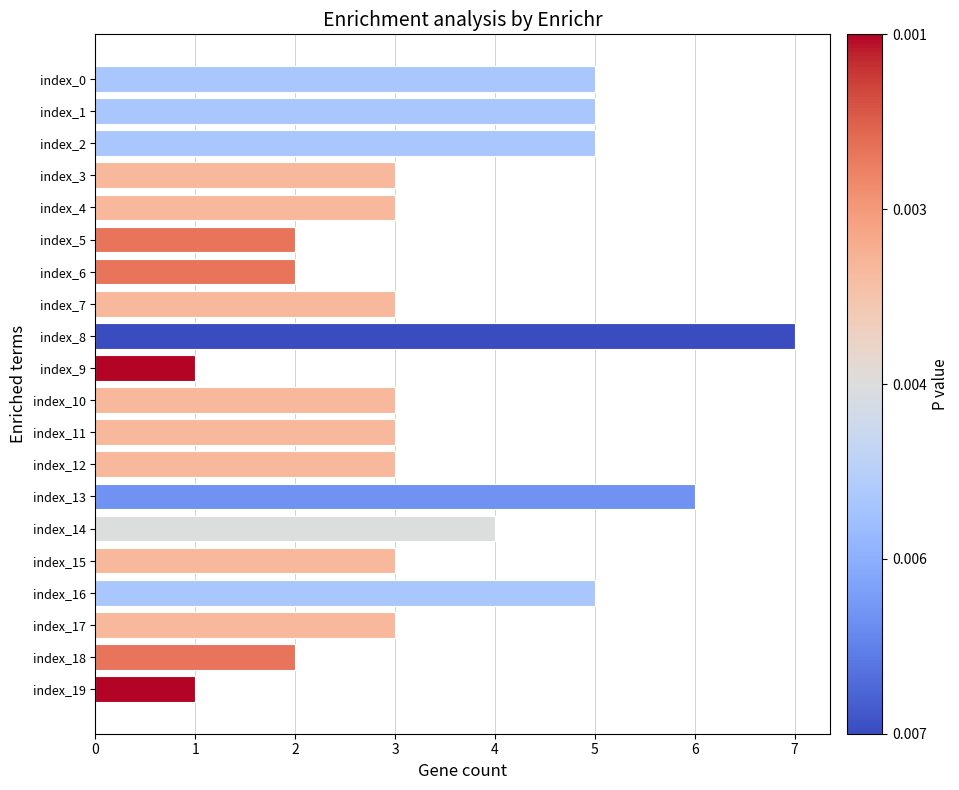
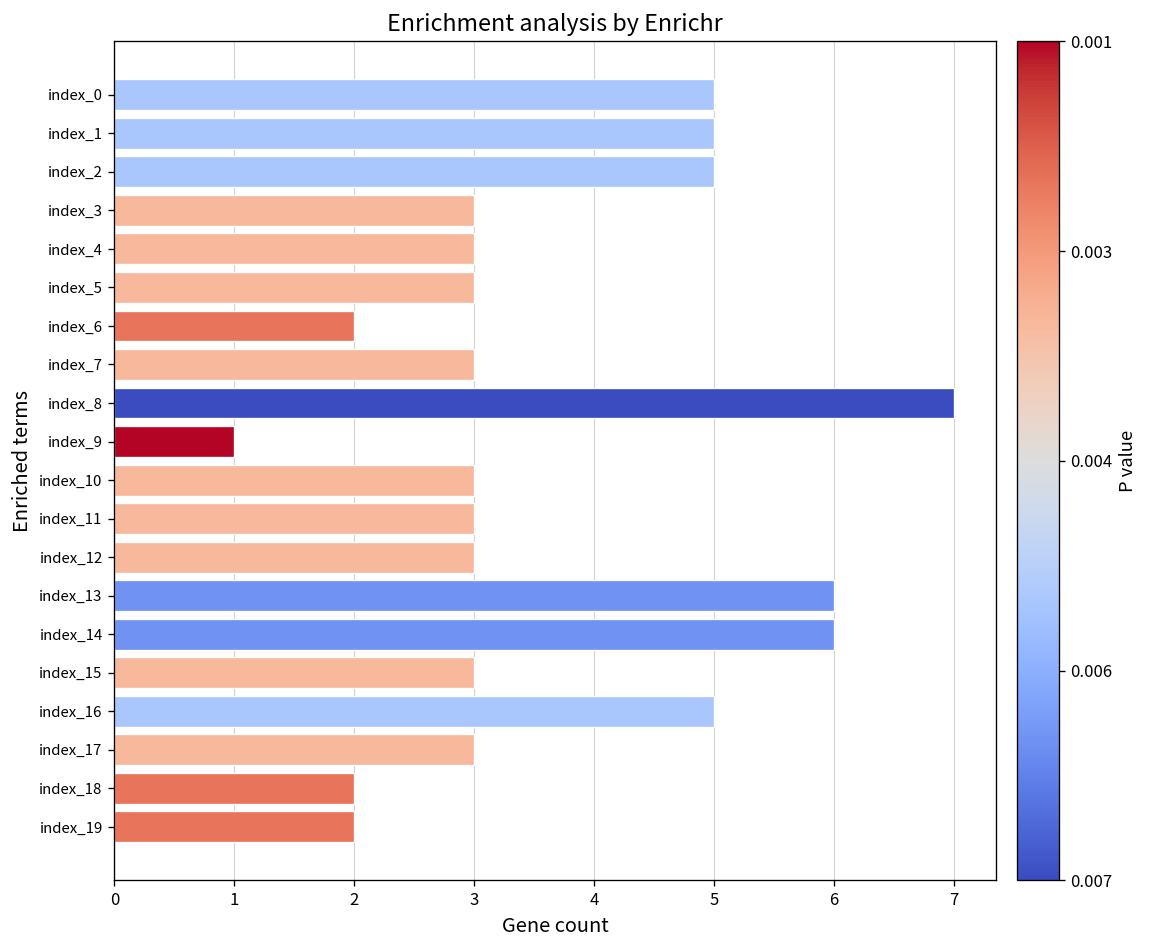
index_5: 2 -> 3
index_14: 4 -> 6
index_19: 1 -> 2
